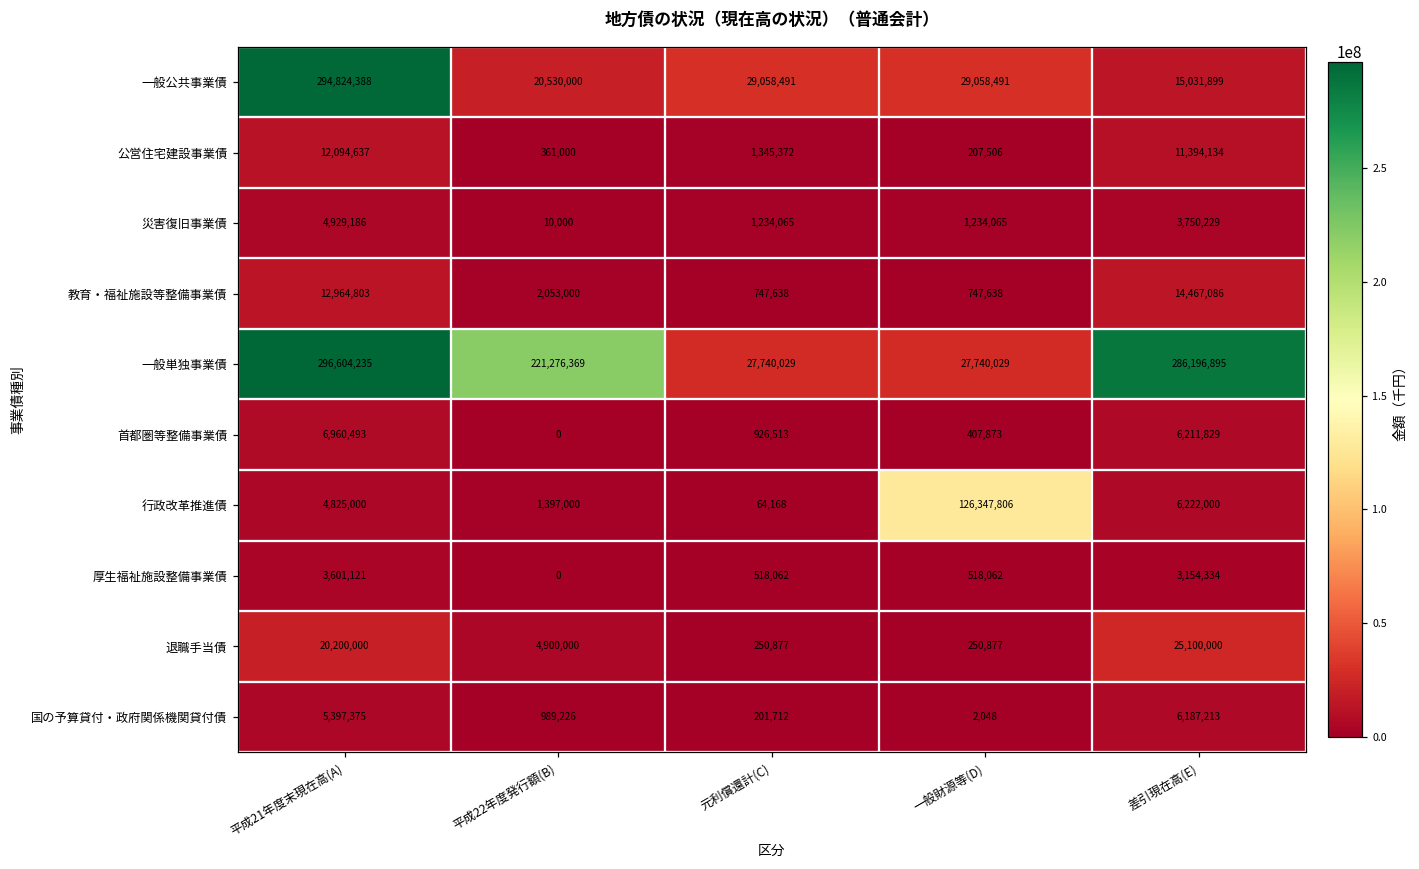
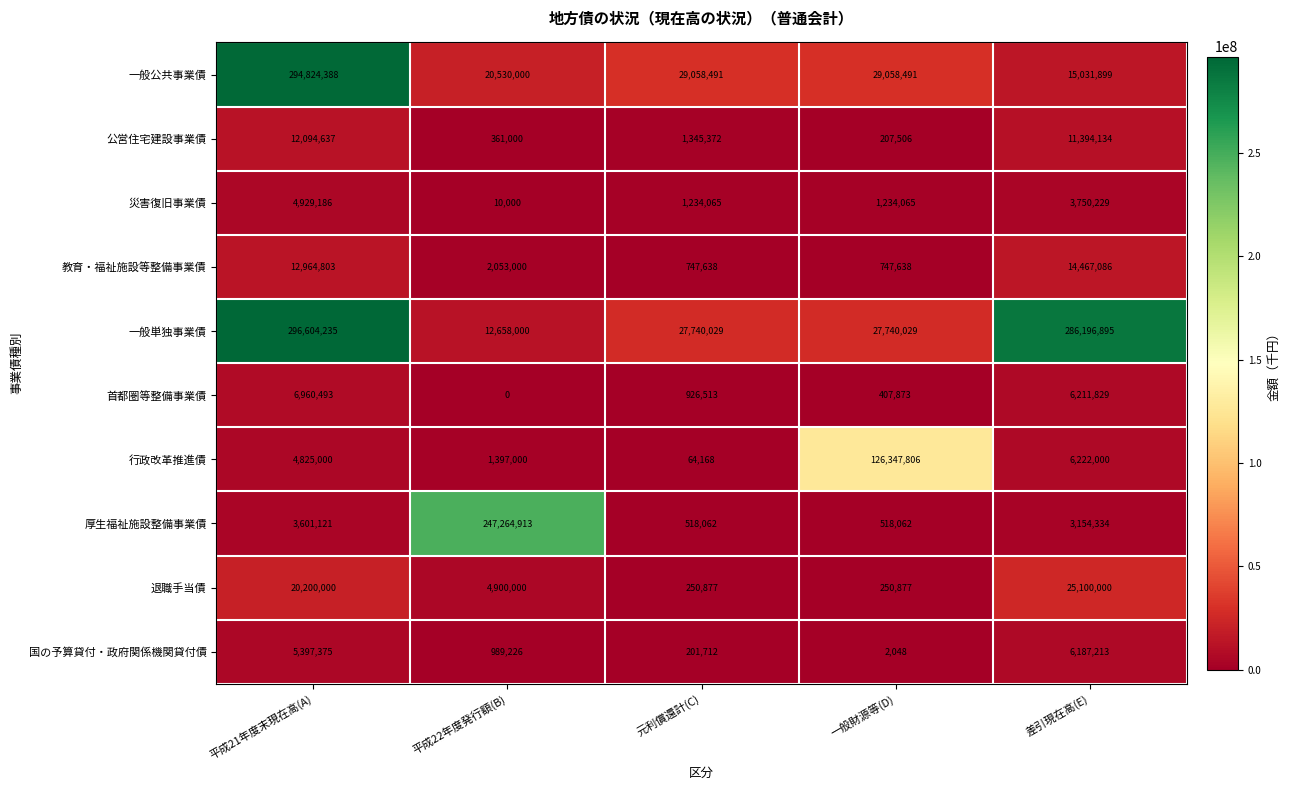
一般単独事業債, 平成22年度発行額(B): 221,276,369 -> 12,658,000
厚生福祉施設整備事業債, 平成22年度発行額(B): 0 -> 247,264,913
